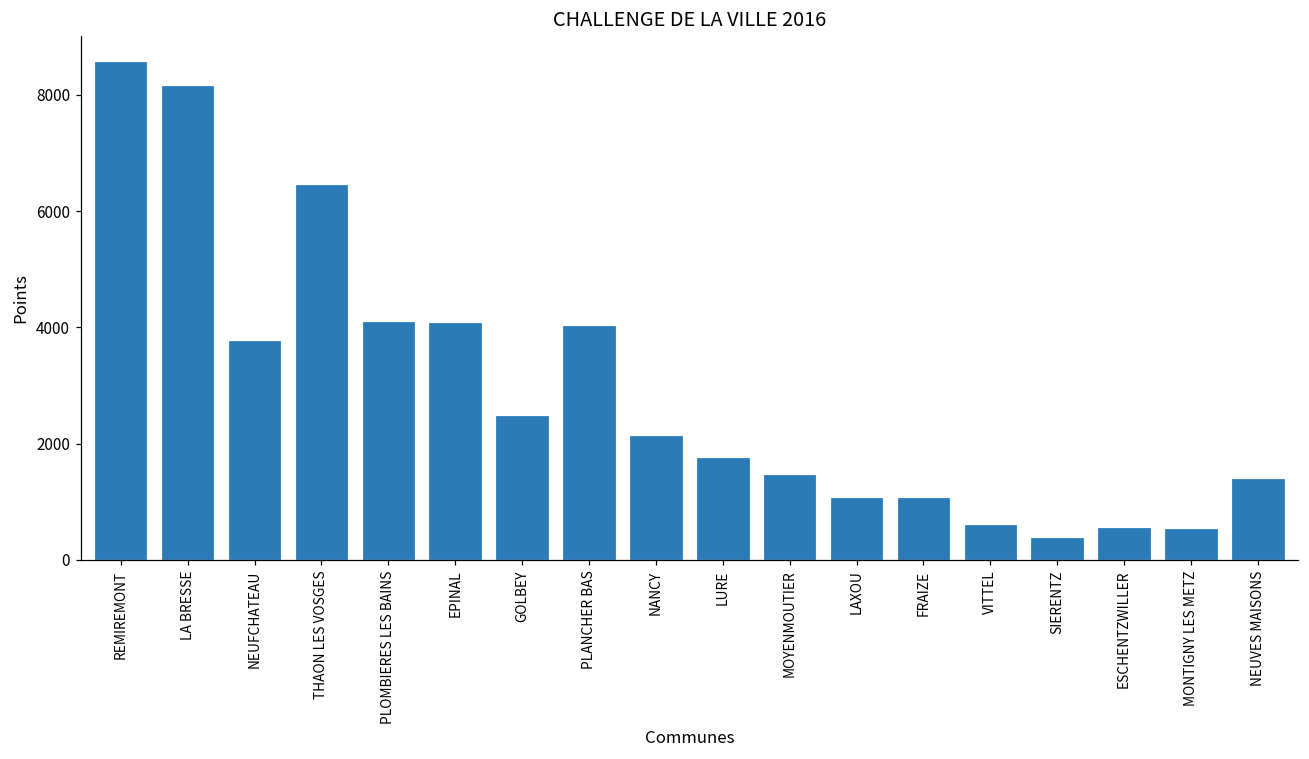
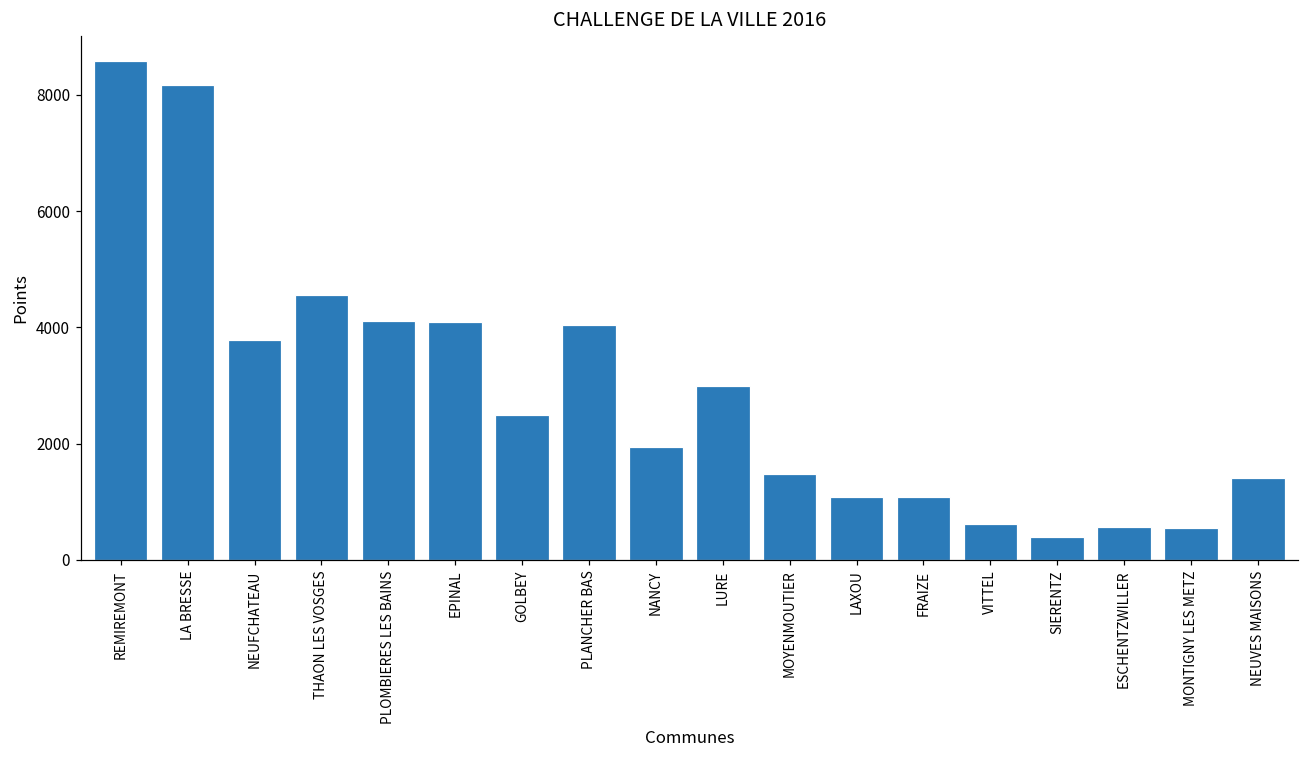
THAON LES VOSGES: 6500 -> 4600
NANCY: 2100 -> 1900
LURE: 1800 -> 3000
